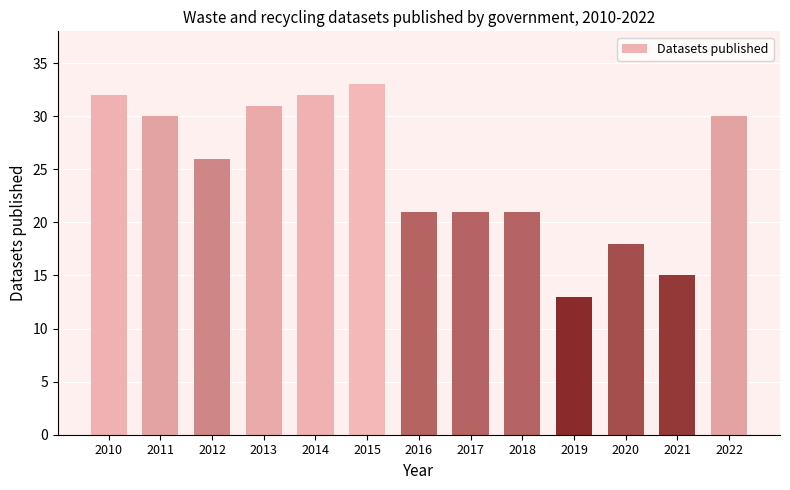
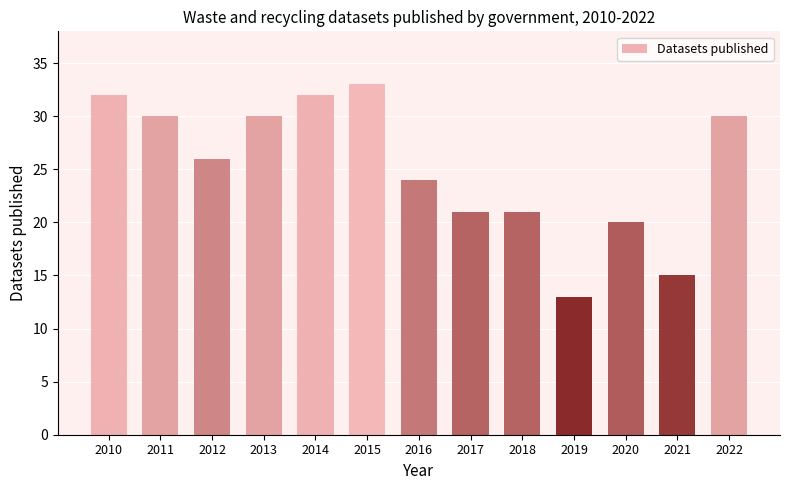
2013: 31 -> 30
2016: 21 -> 24
2020: 18 -> 20
